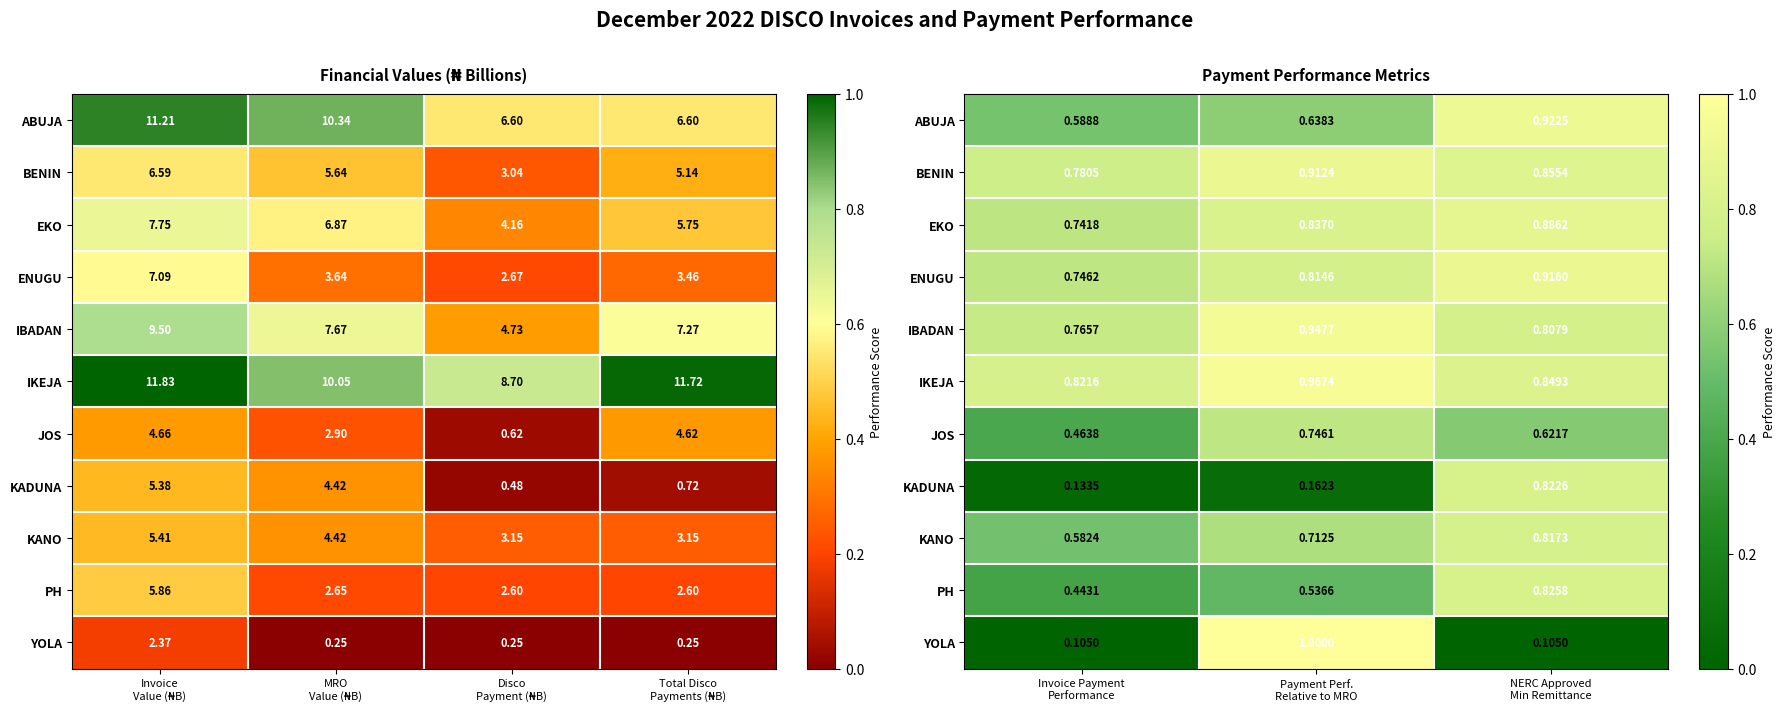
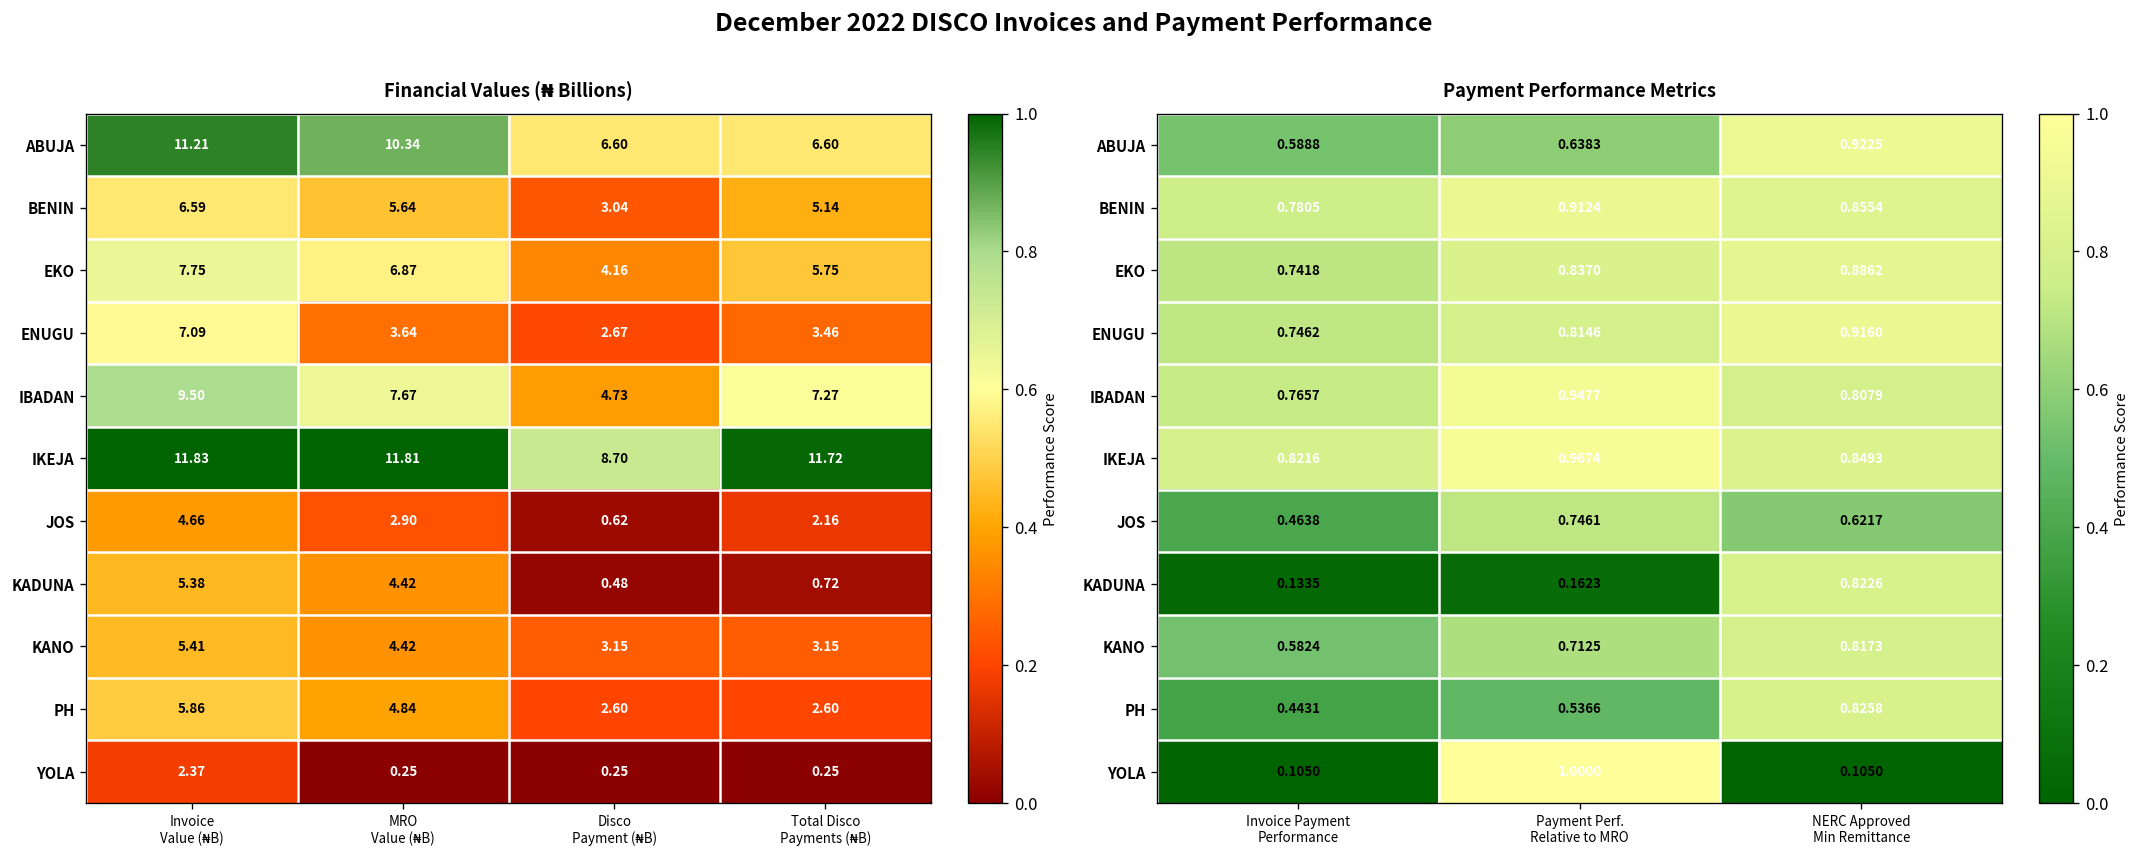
Financial Values (₦ Billions), IKEJA, MRO Value (₦B): 10.05 -> 11.81
Financial Values (₦ Billions), JOS, Total Disco Payments (₦B): 4.62 -> 2.16
Financial Values (₦ Billions), PH, MRO Value (₦B): 2.65 -> 4.84
